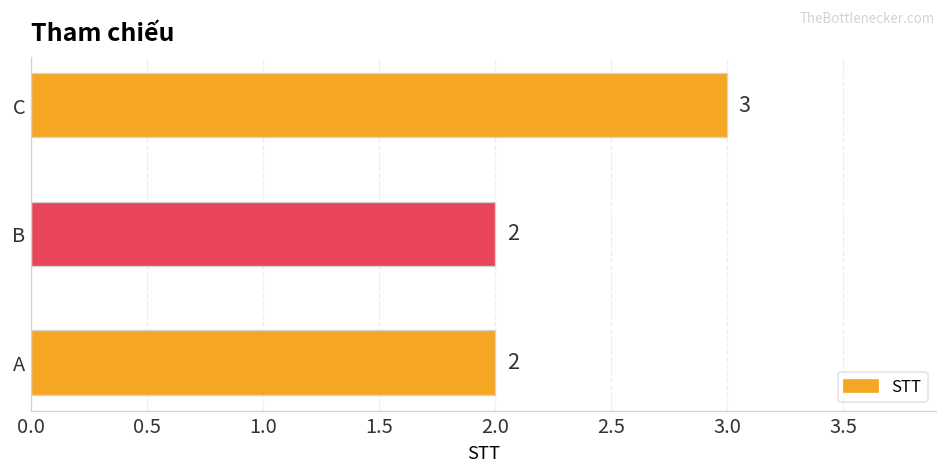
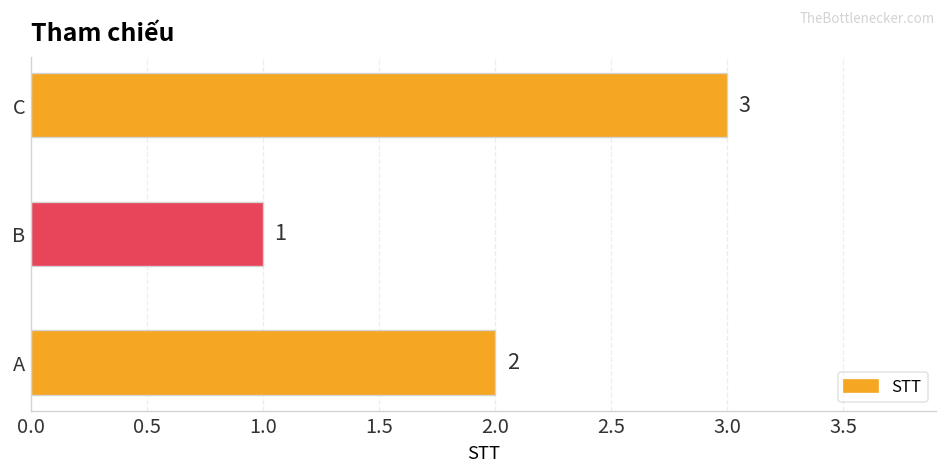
B: 2 -> 1
